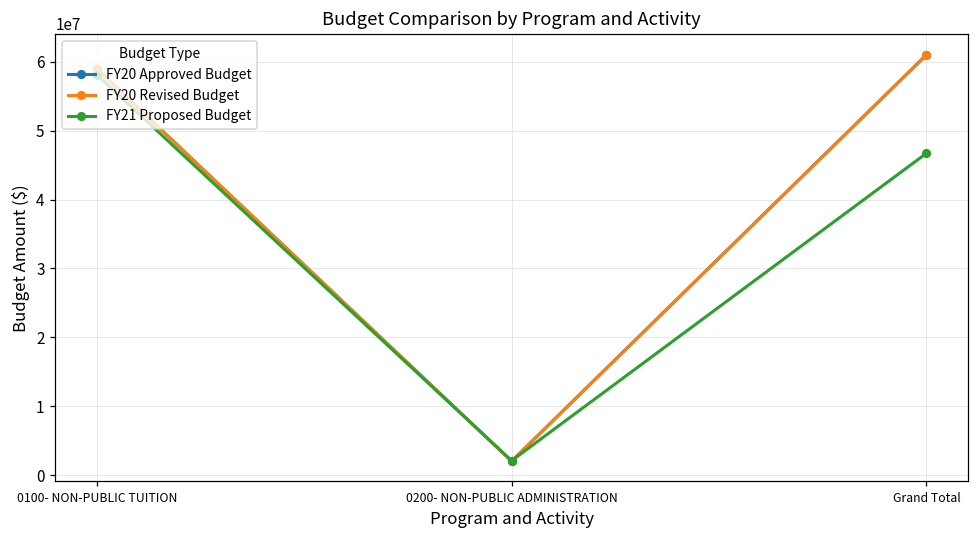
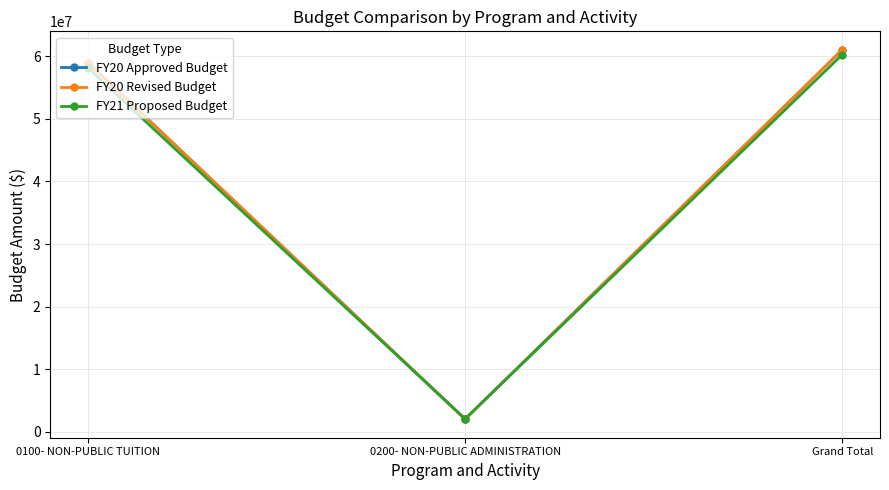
FY21 Proposed Budget, Grand Total: 47000000 -> 60000000
